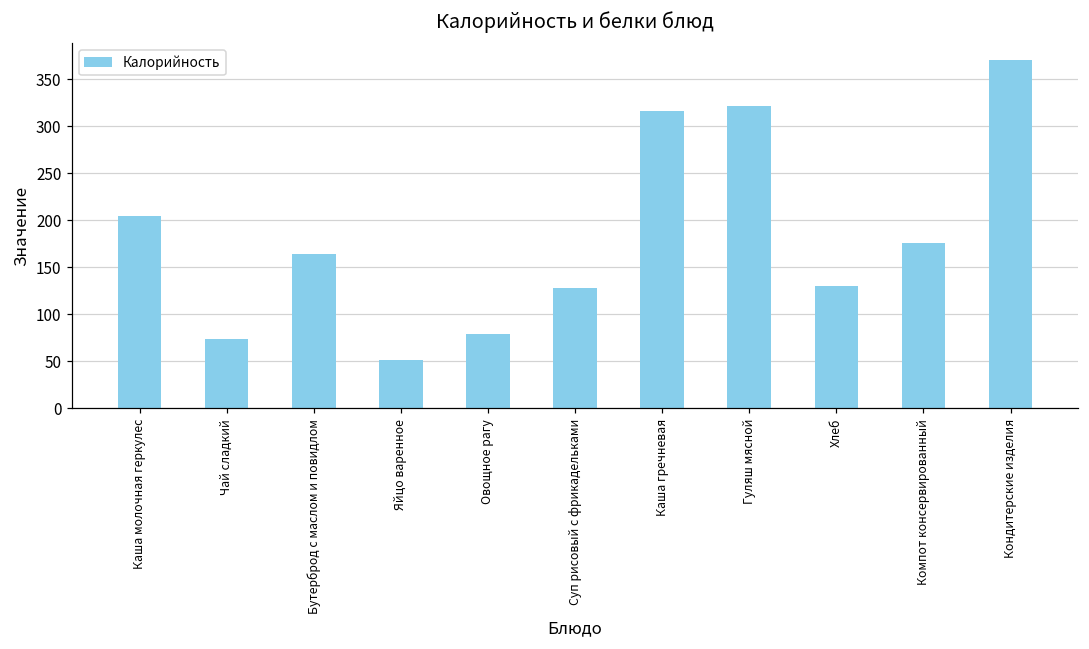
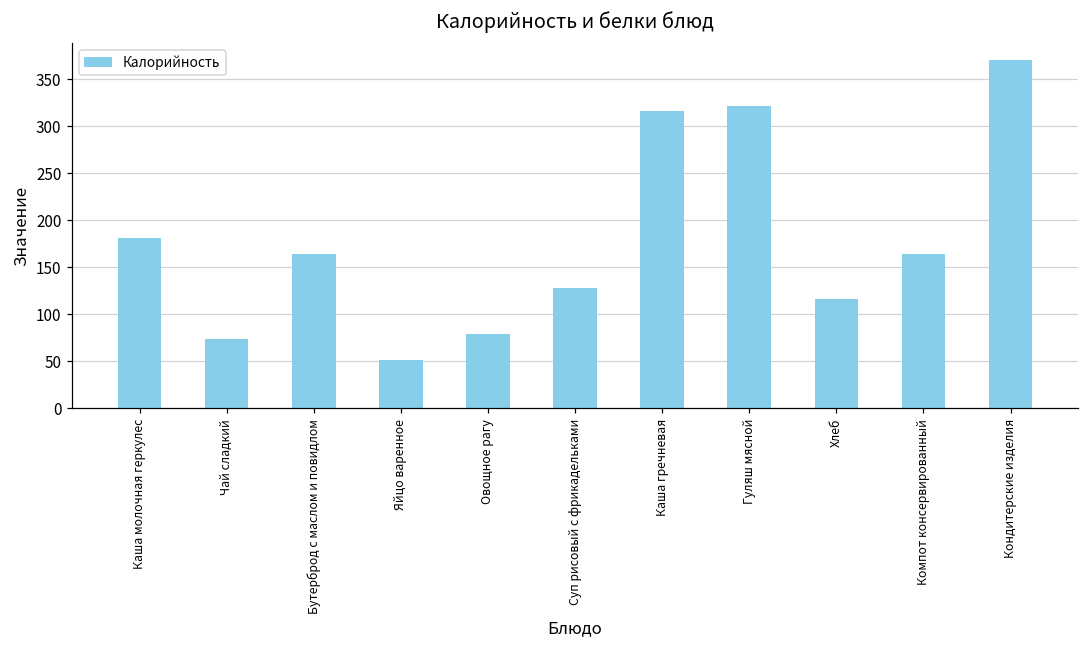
Каша молочная геркулес: 200 -> 180
Хлеб: 130 -> 120
Компот консервированный: 180 -> 160
